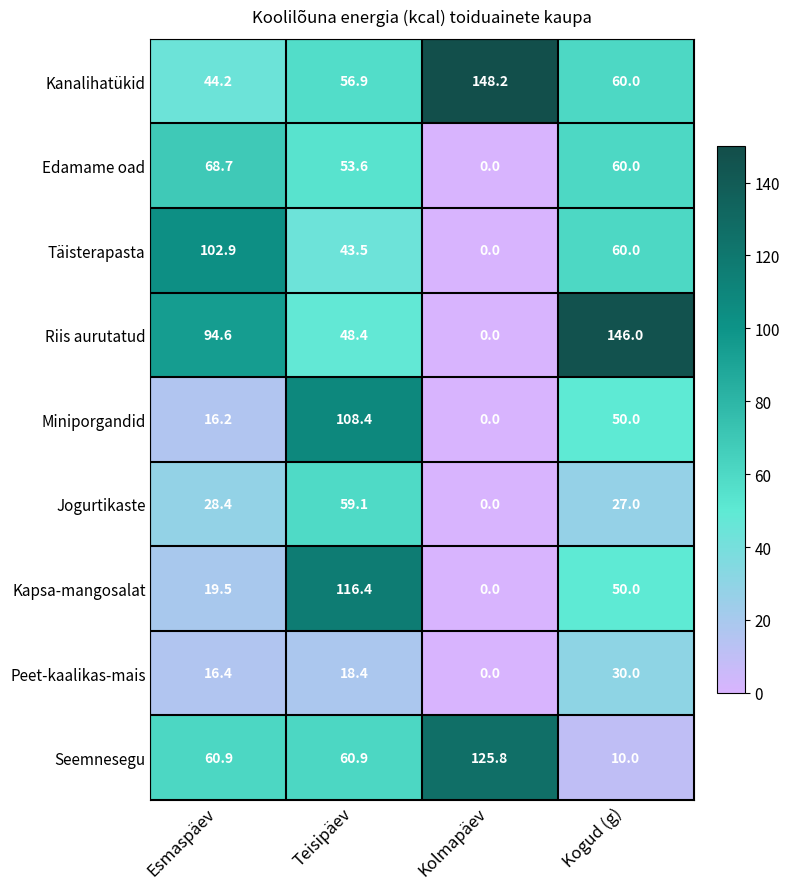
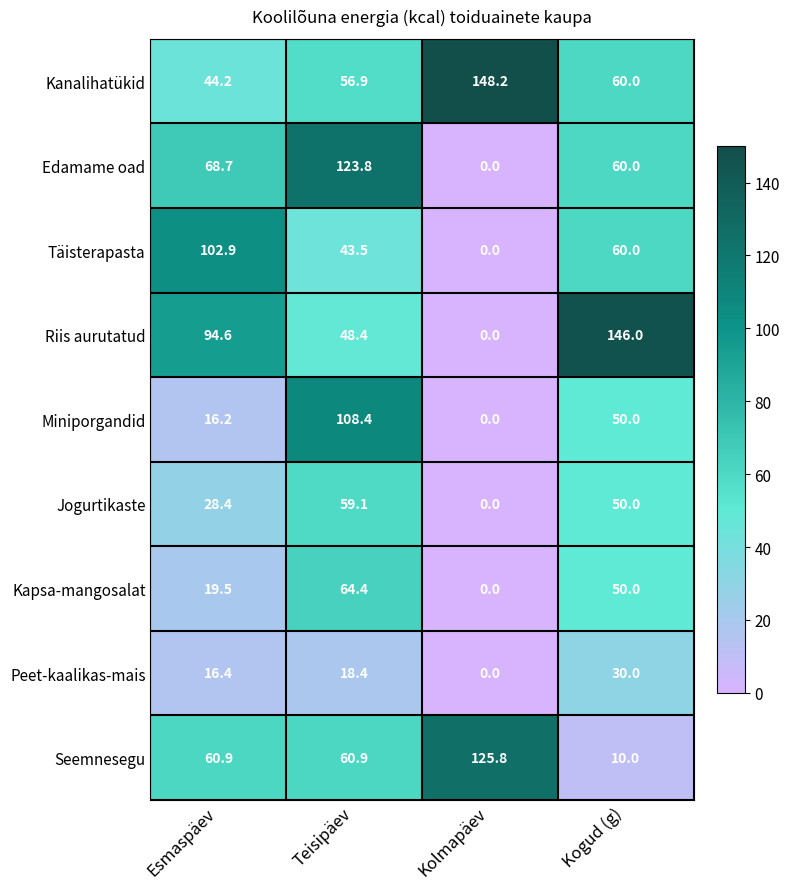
Edamame oad, Teisipäev: 53.6 -> 123.8
Jogurtikaste, Kogud (g): 27.0 -> 50.0
Kapsa-mangosalat, Teisipäev: 116.4 -> 64.4
